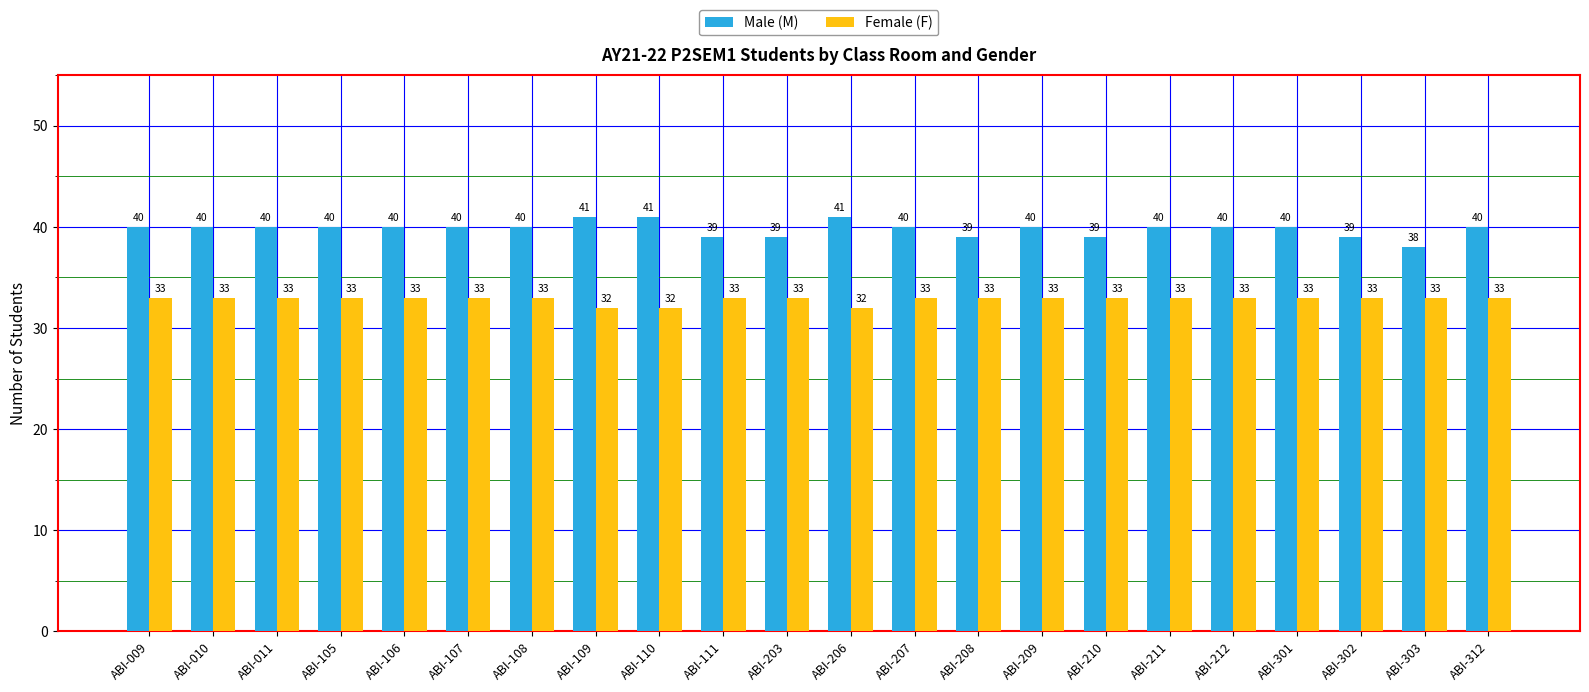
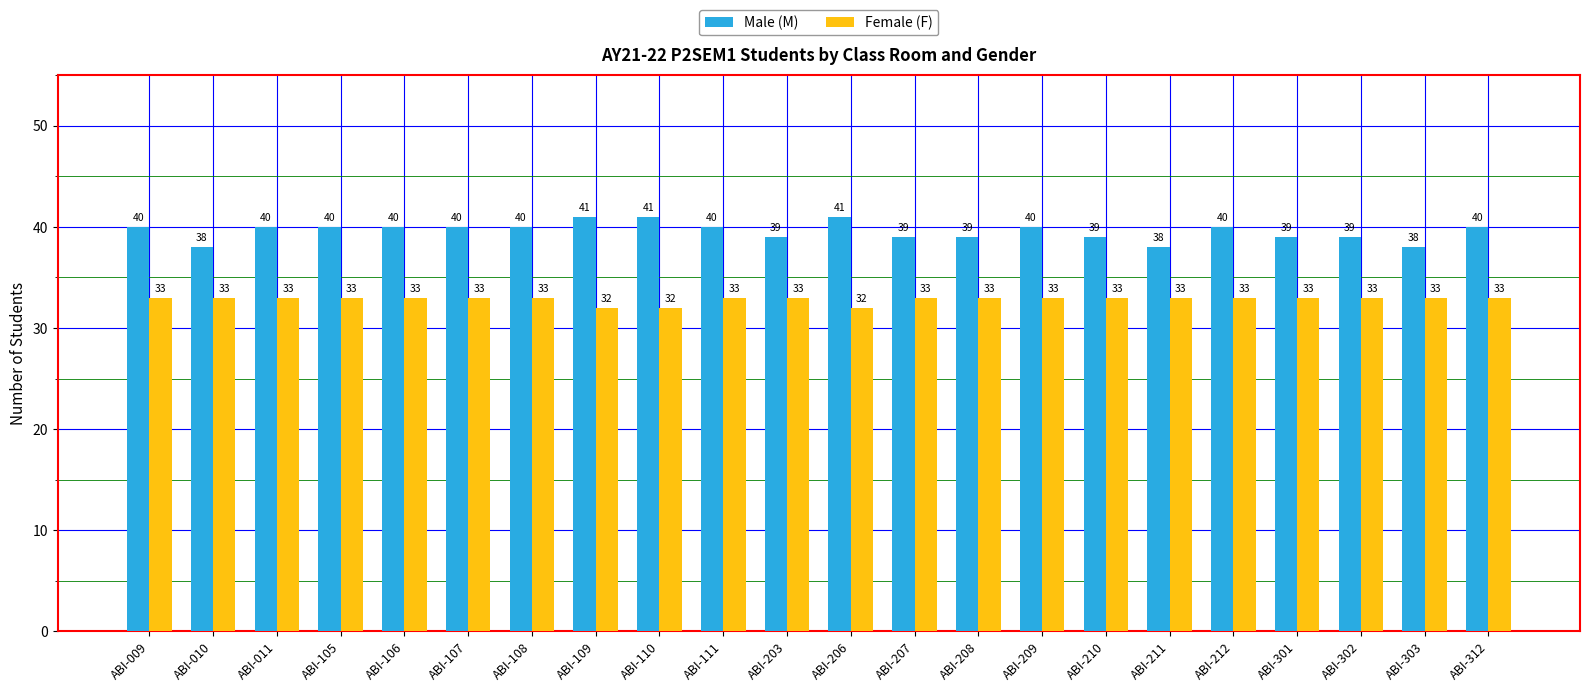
Male (M), ABI-010: 40 -> 38
Male (M), ABI-111: 39 -> 40
Male (M), ABI-207: 40 -> 39
Male (M), ABI-211: 40 -> 38
Male (M), ABI-301: 40 -> 39
